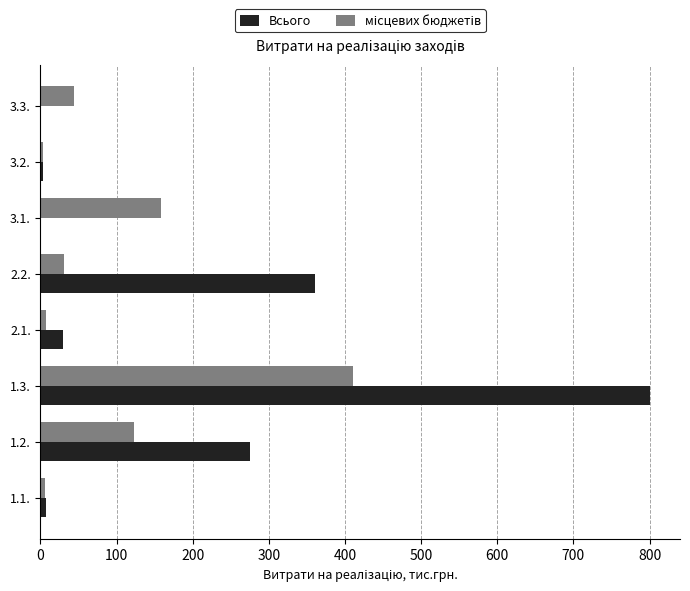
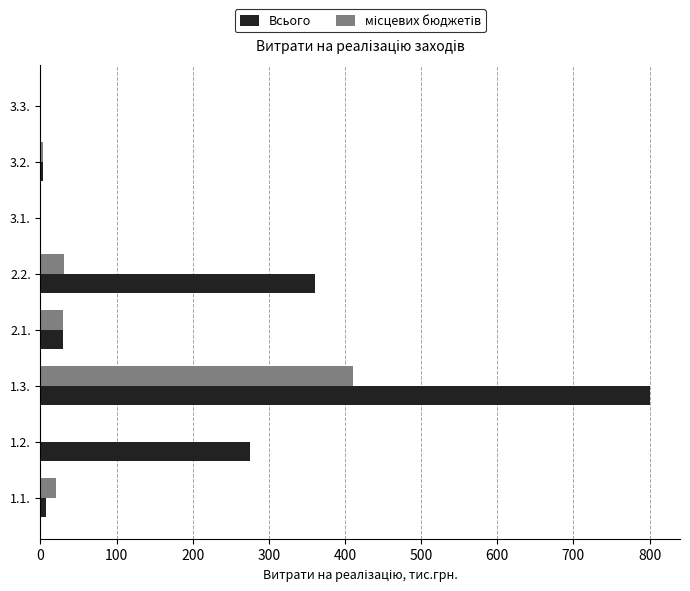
місцевих бюджетів, 3.3.: 40 -> 0
місцевих бюджетів, 3.1.: 160 -> 0
місцевих бюджетів, 2.1.: 10 -> 30
місцевих бюджетів, 1.2.: 120 -> 0
місцевих бюджетів, 1.1.: 10 -> 20
